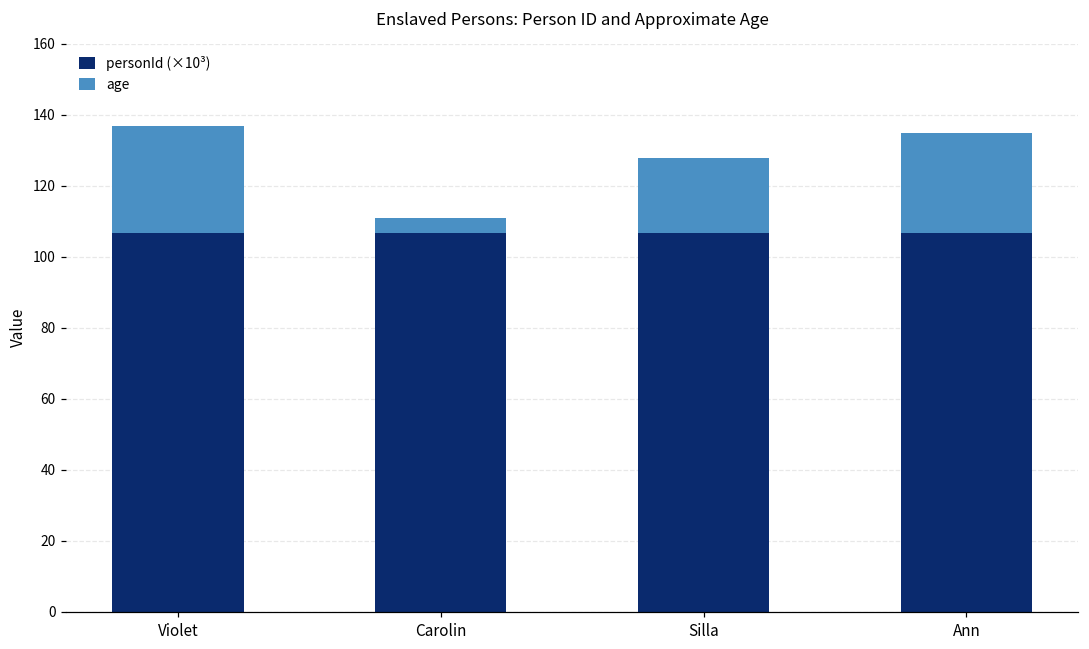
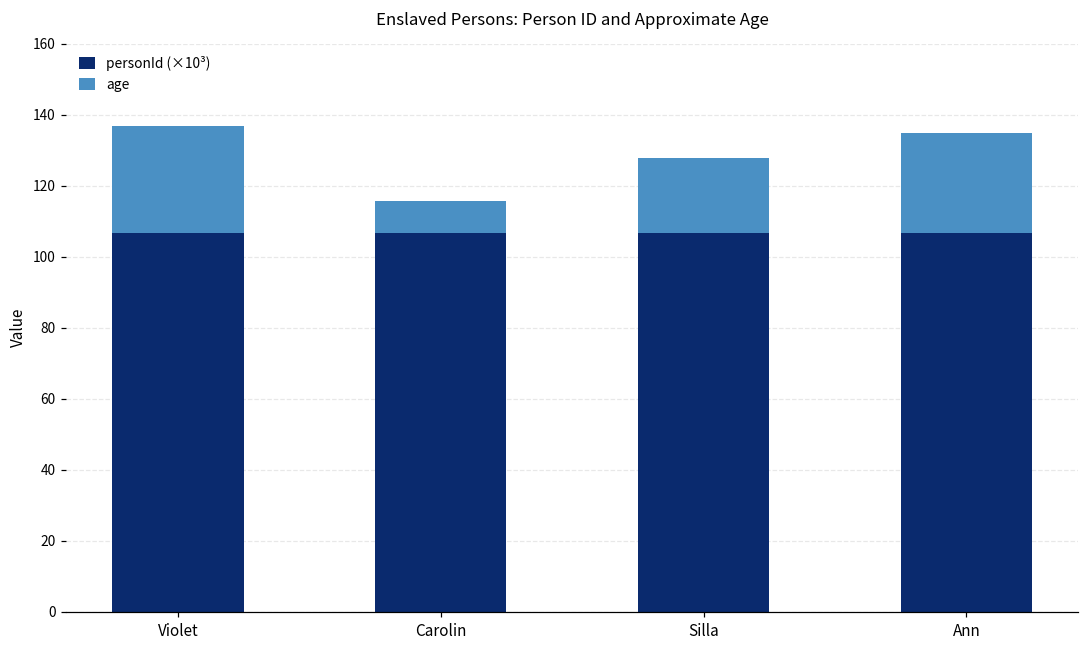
age, Carolin: 4 -> 9
